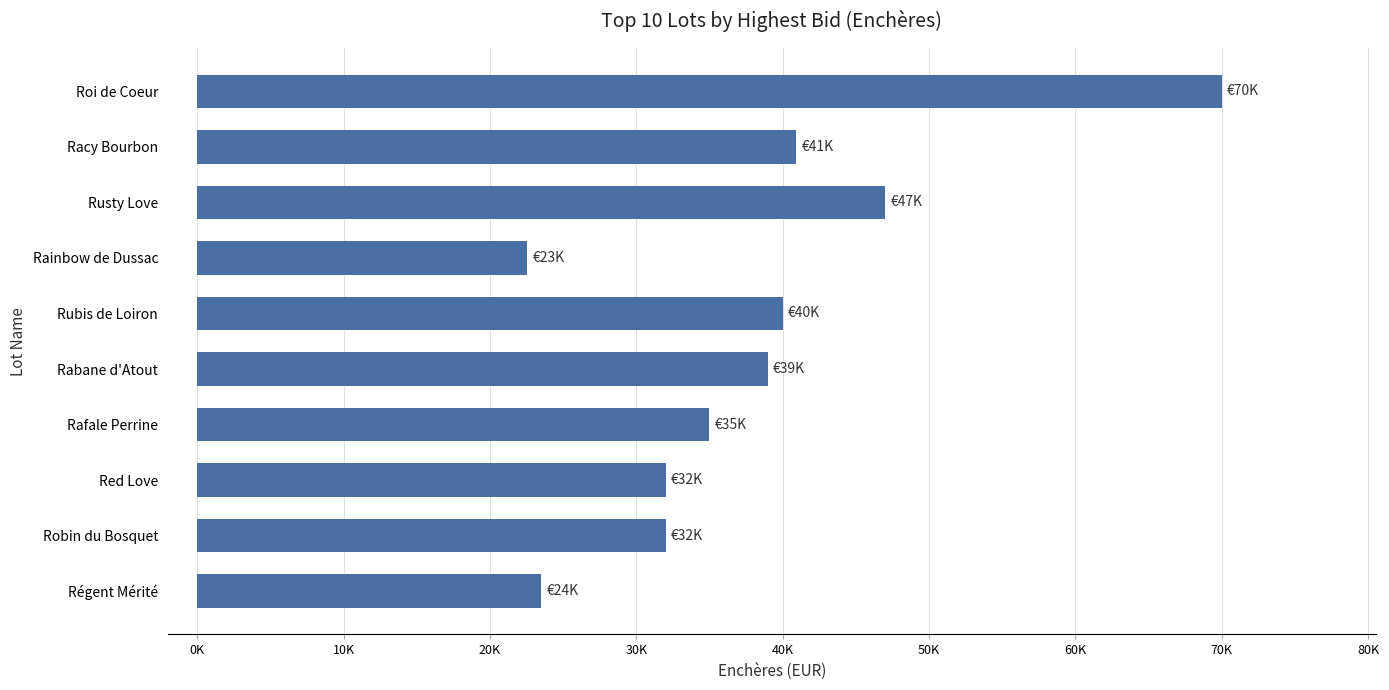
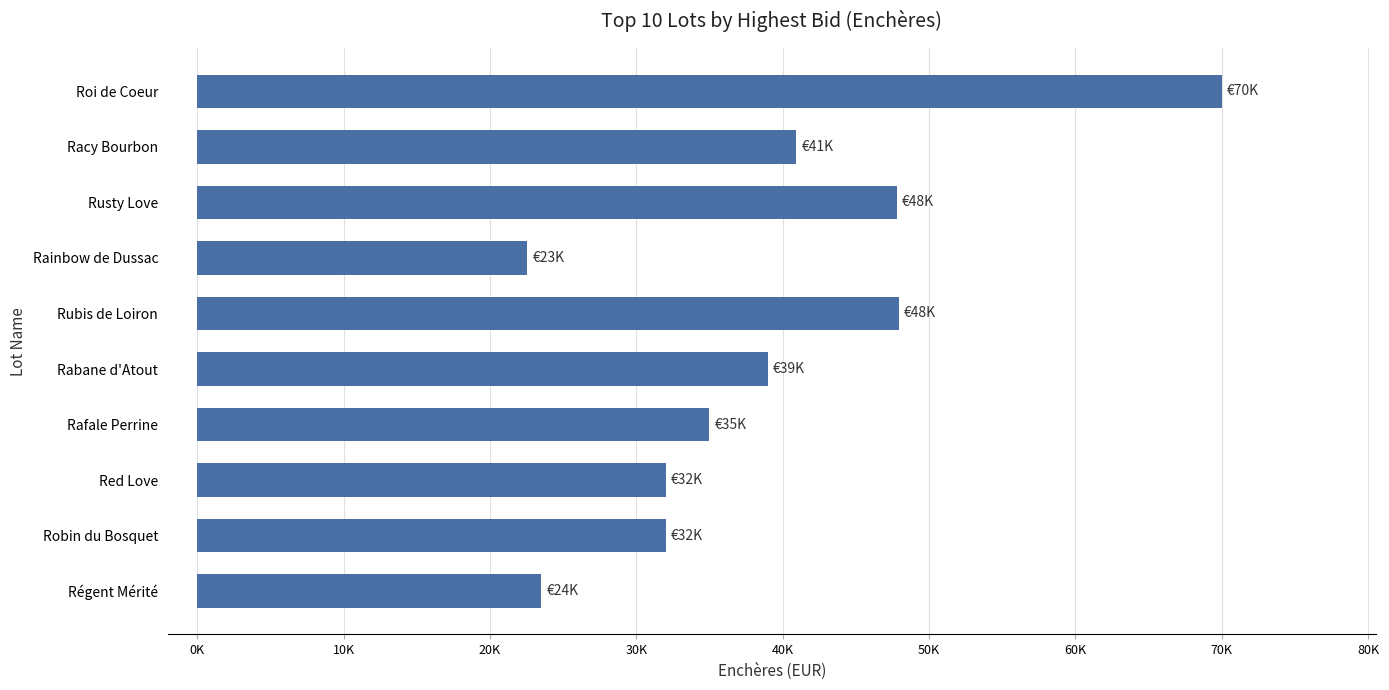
Rusty Love: €47K -> €48K
Rubis de Loiron: €40K -> €48K
